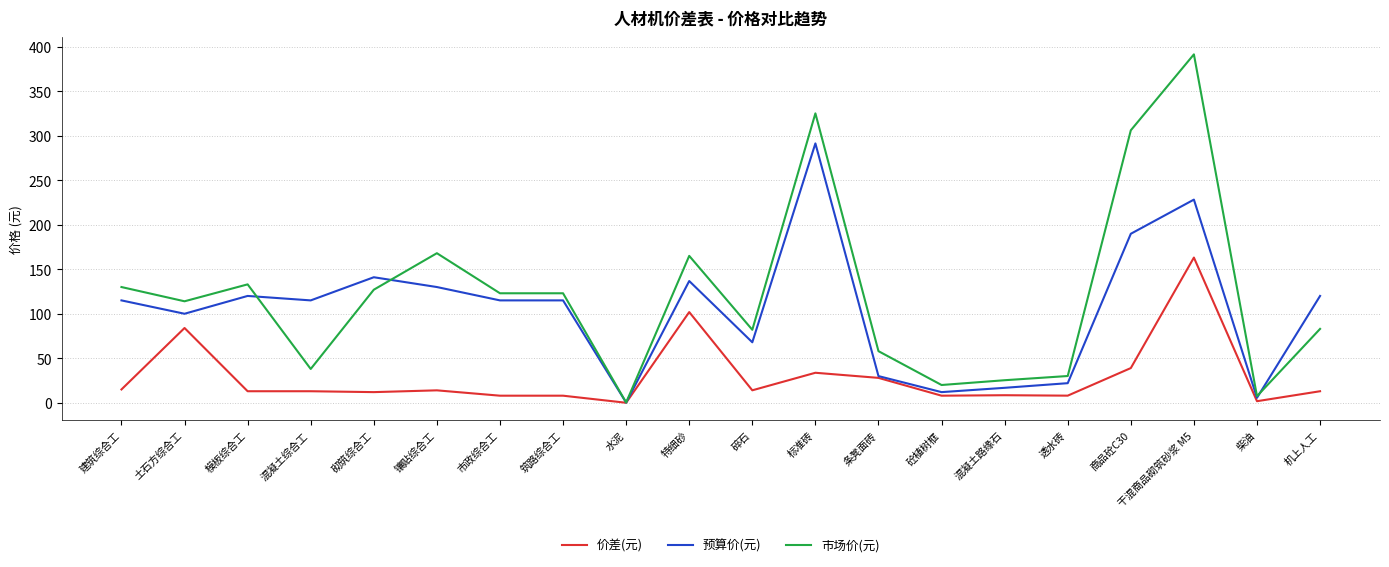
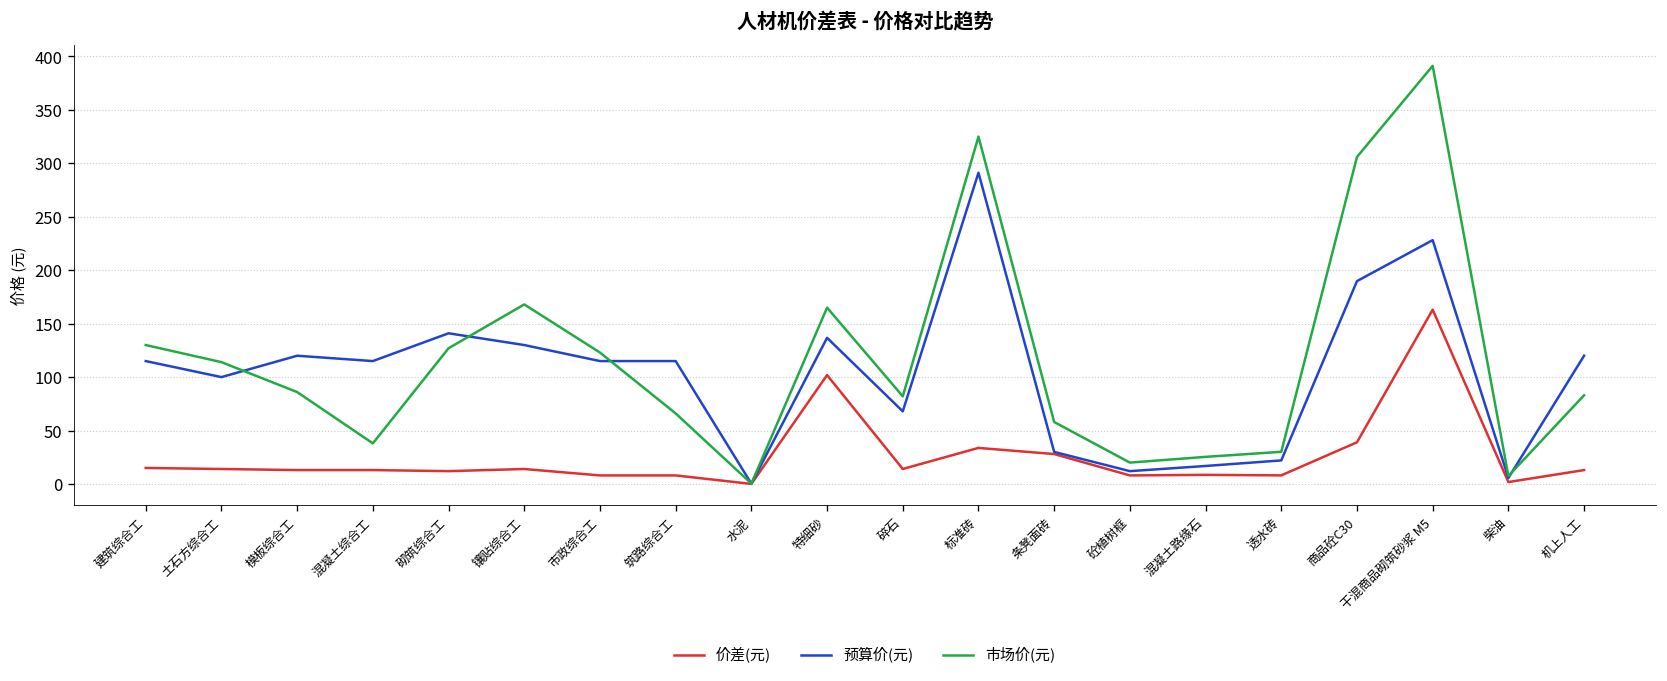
价差(元), 土石方综合工: 80 -> 10
市场价(元), 模板综合工: 130 -> 90
市场价(元), 筑路综合工: 120 -> 70
